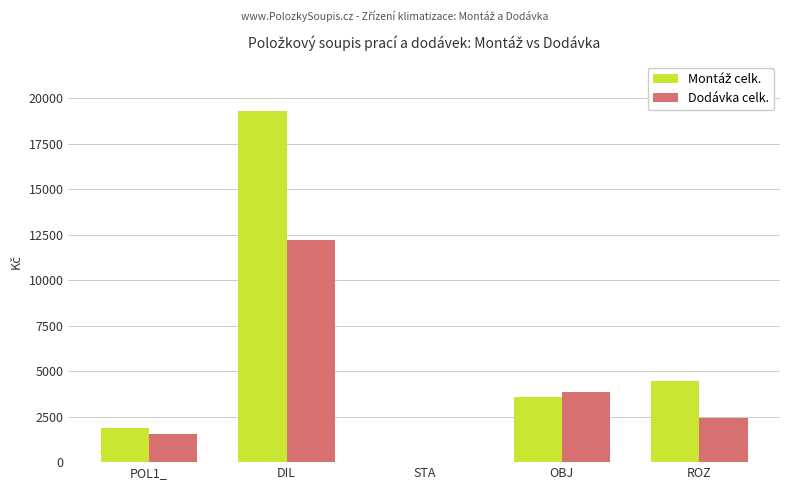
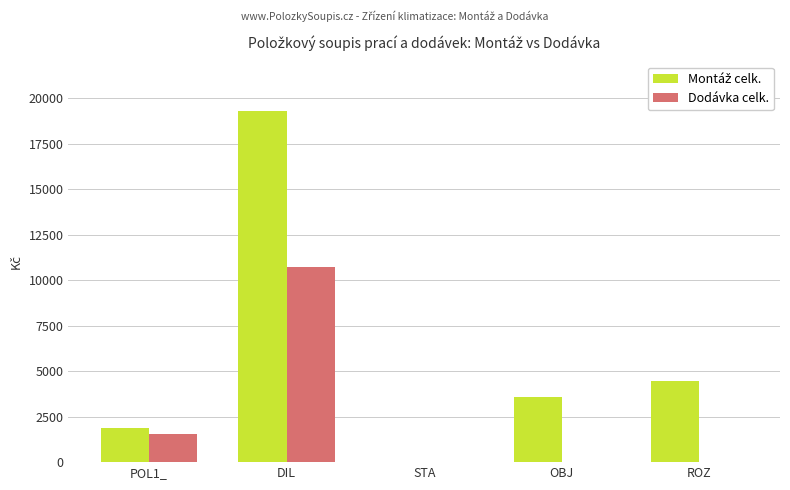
Dodávka celk., DIL: 12200 -> 10700
Dodávka celk., OBJ: 3800 -> 0
Dodávka celk., ROZ: 2400 -> 0
